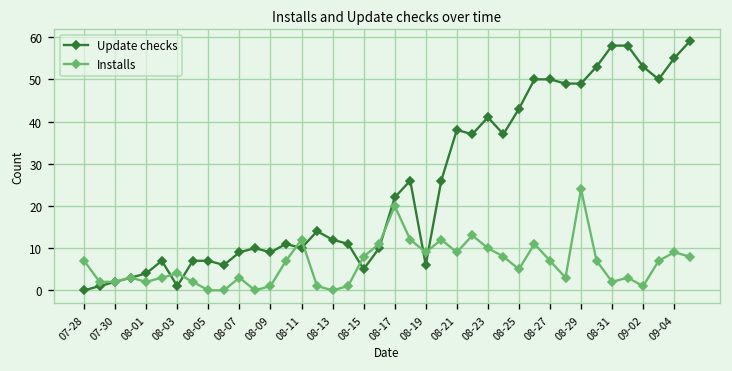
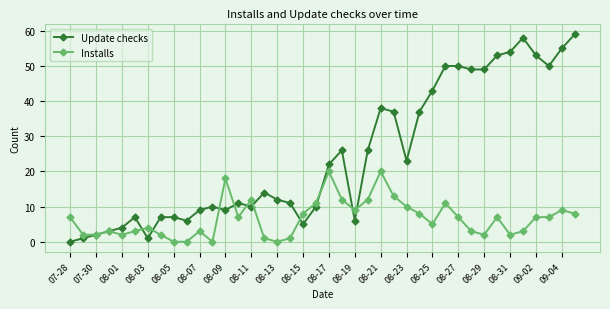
Installs, 08-09: 1 -> 18
Installs, 08-21: 9 -> 20
Update checks, 08-23: 41 -> 23
Installs, 08-29: 24 -> 2
Update checks, 08-31: 58 -> 54
Installs, 09-02: 1 -> 7
